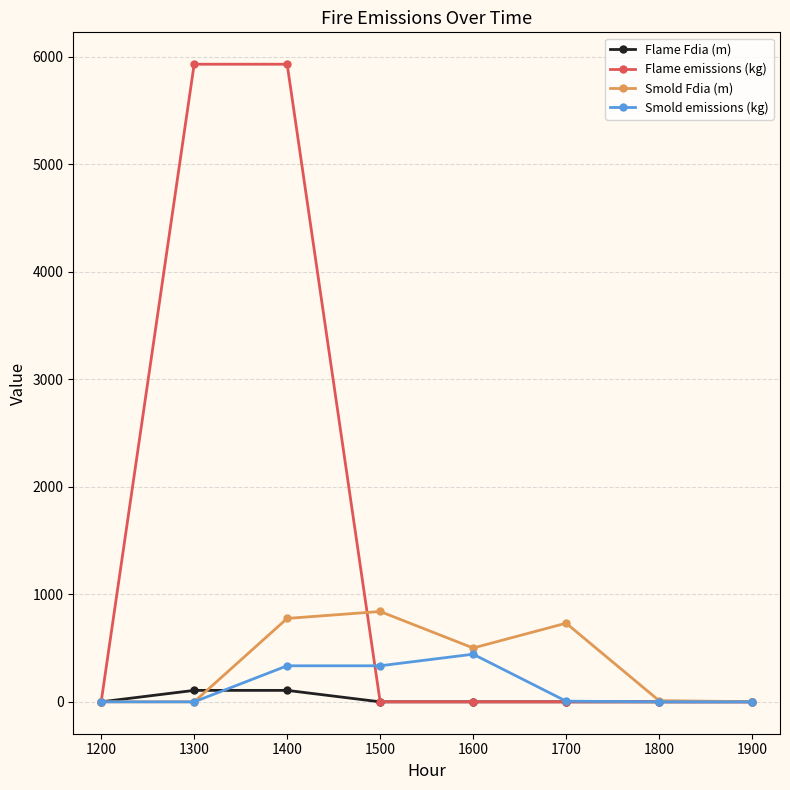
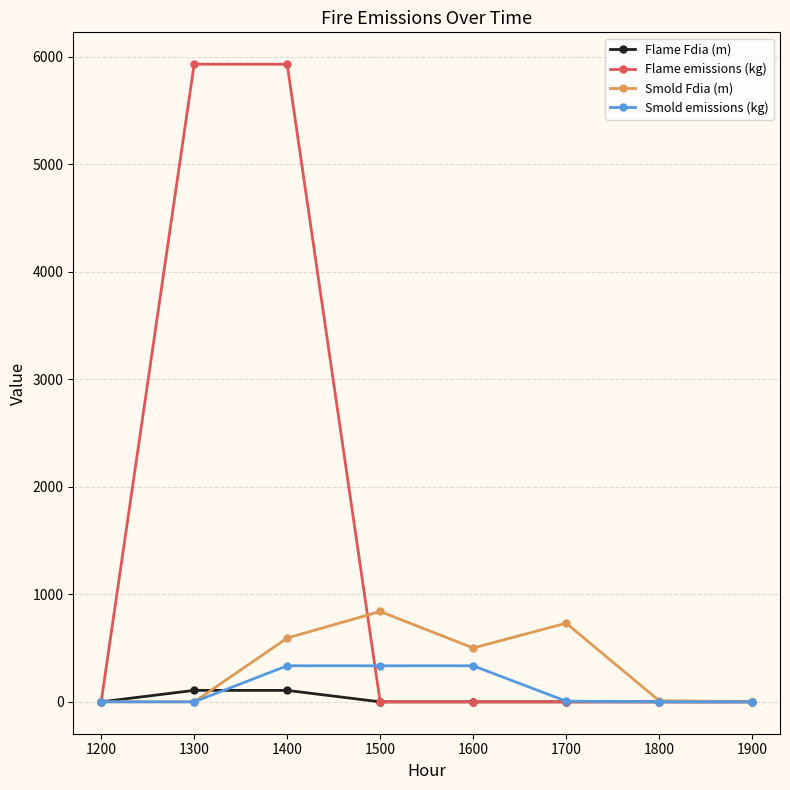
Smold Fdia (m), 1400: 780 -> 590
Smold emissions (kg), 1600: 440 -> 340
